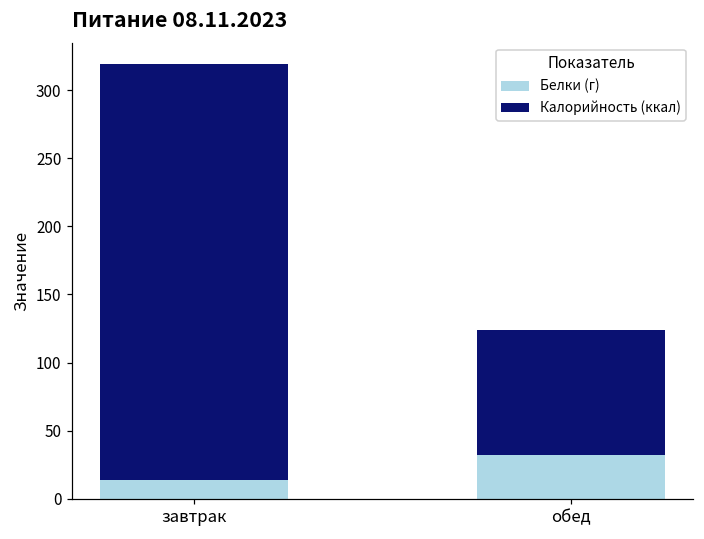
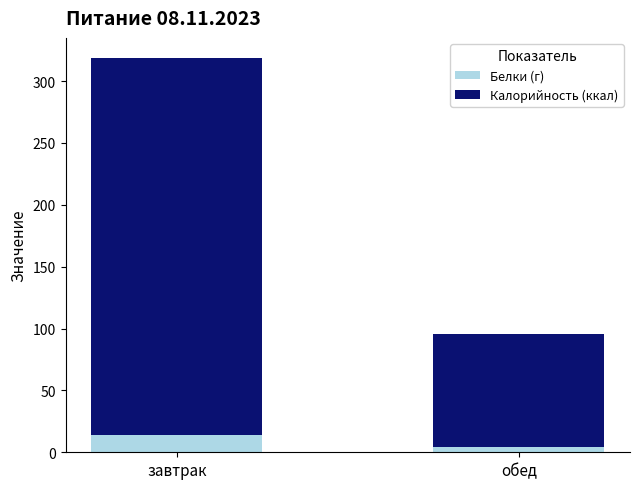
Белки (г), обед: 32 -> 4
